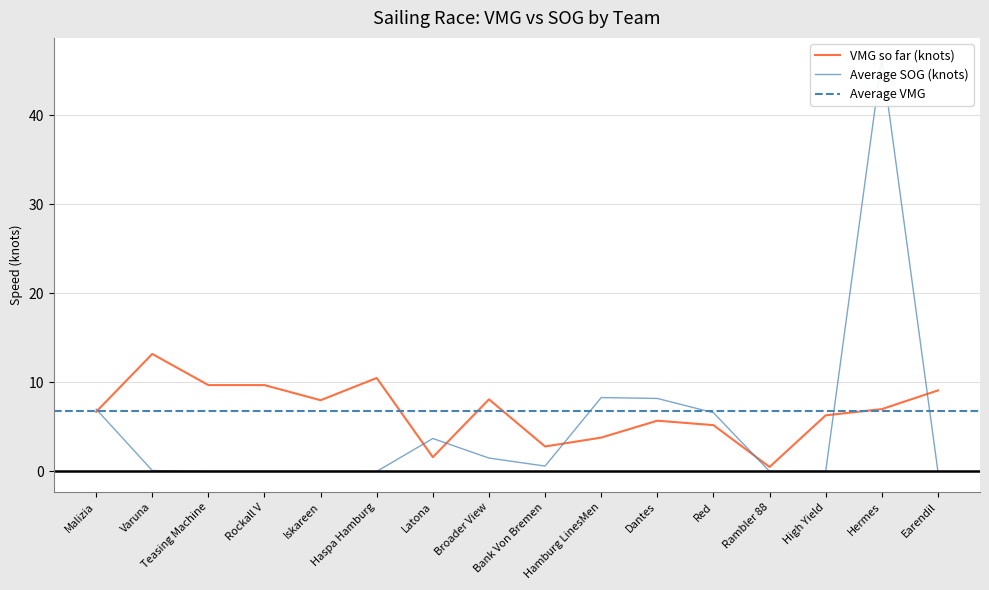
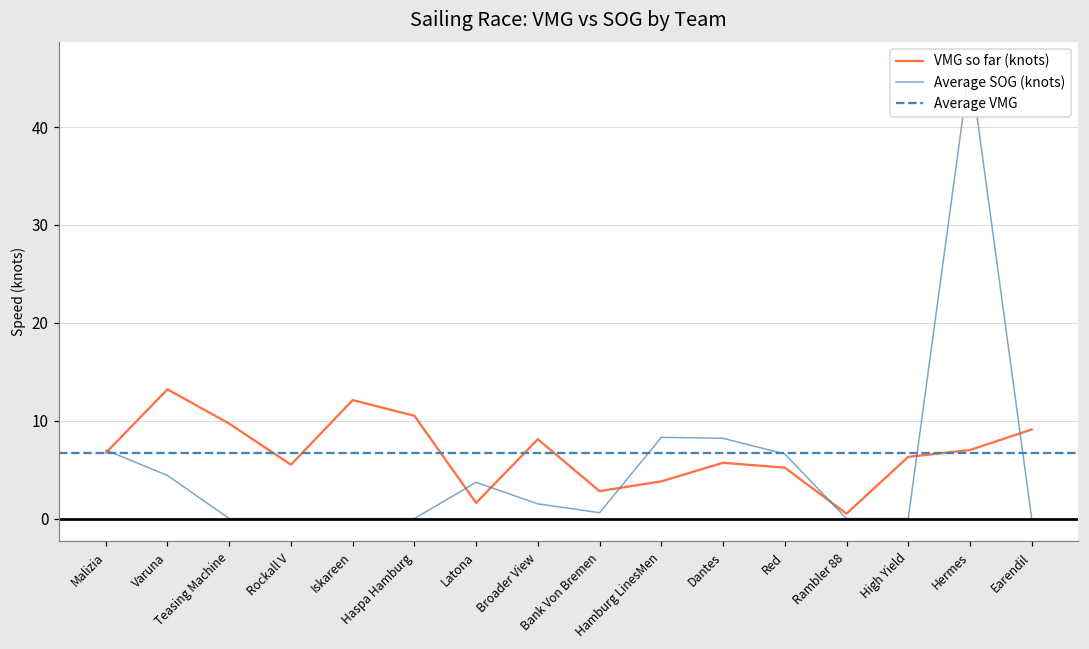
Average SOG (knots), Varuna: 0 -> 4
VMG so far (knots), Rockall V: 10 -> 6
VMG so far (knots), Iskareen: 8 -> 12
